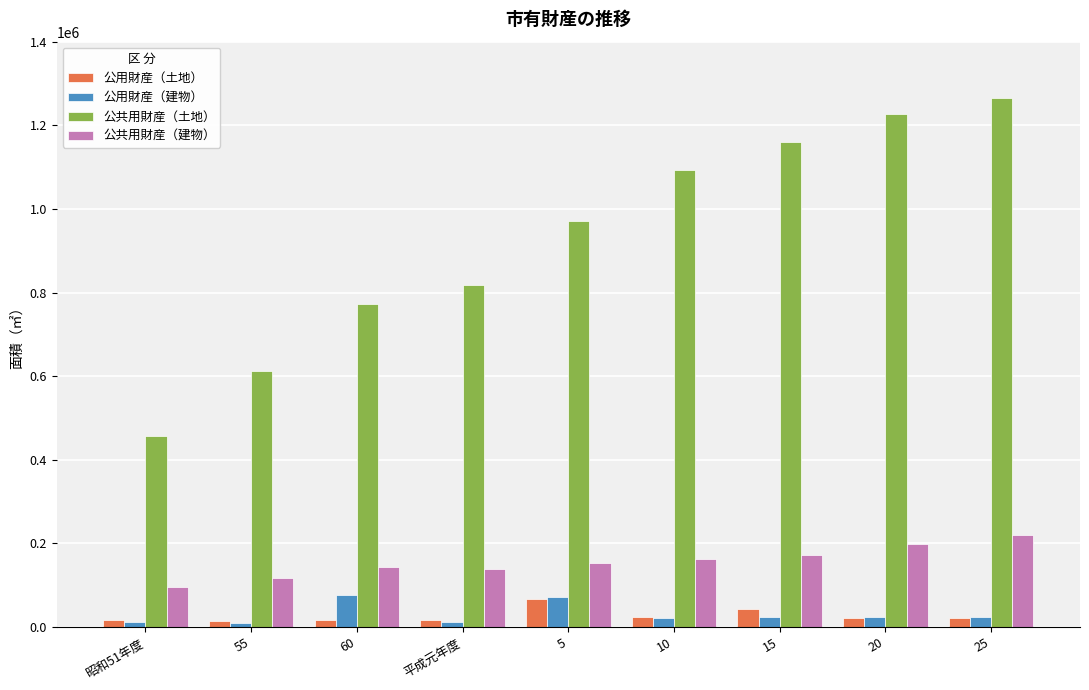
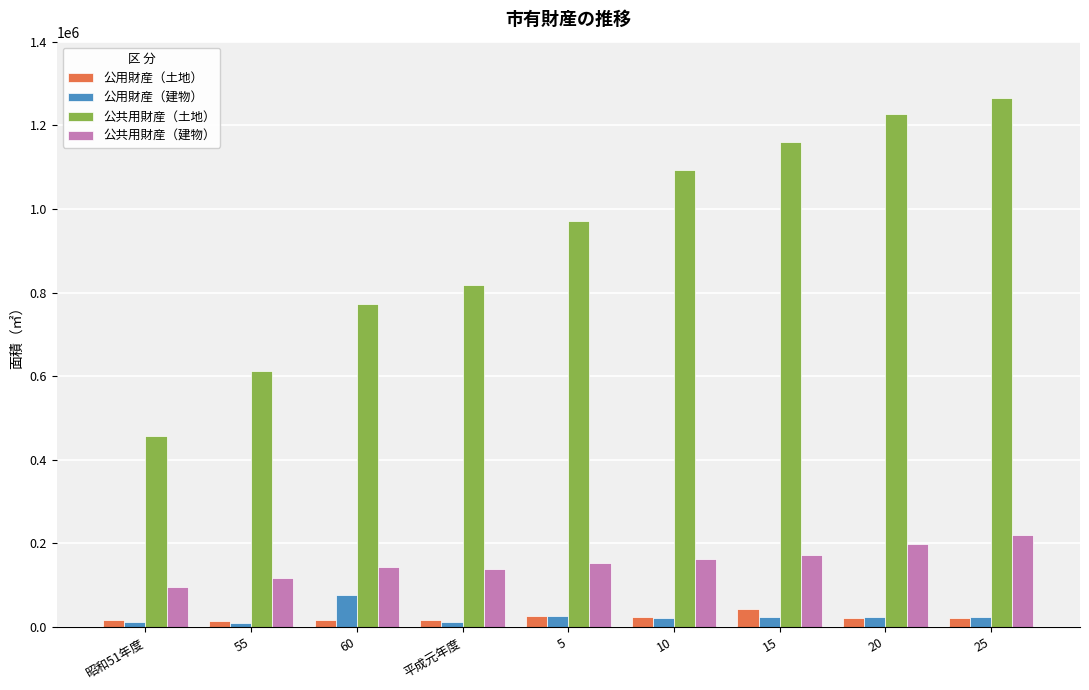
公用財産（土地）, 5: 70000 -> 30000
公用財産（建物）, 5: 70000 -> 30000
